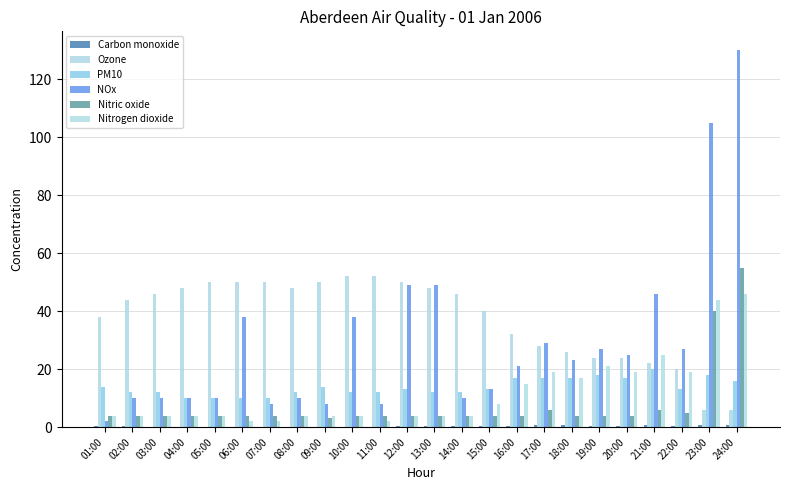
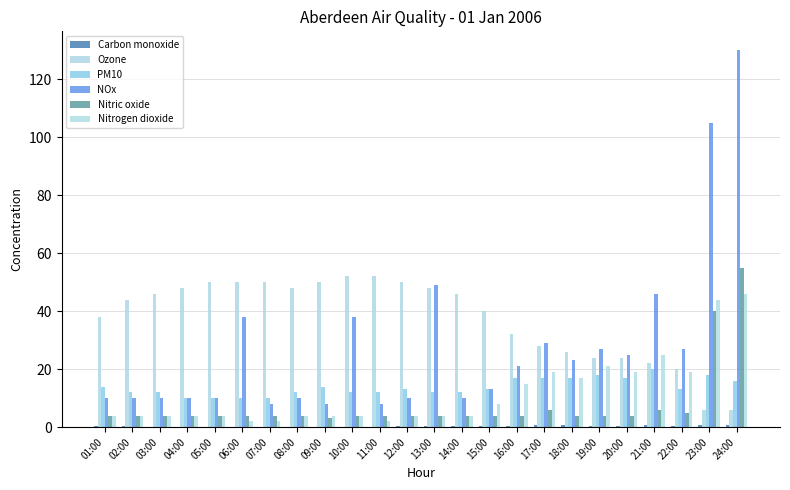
NOx, 01:00: 2 -> 10
NOx, 12:00: 49 -> 10
